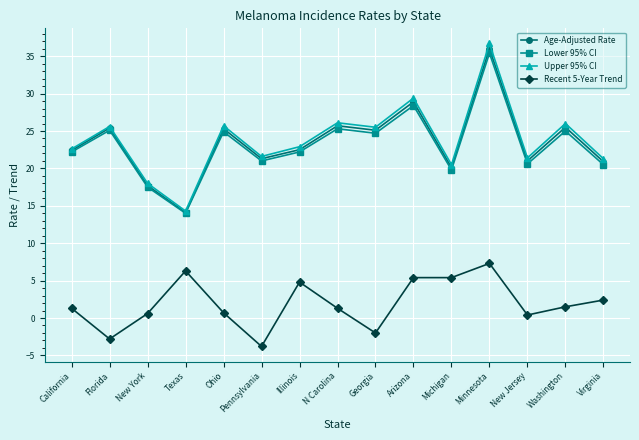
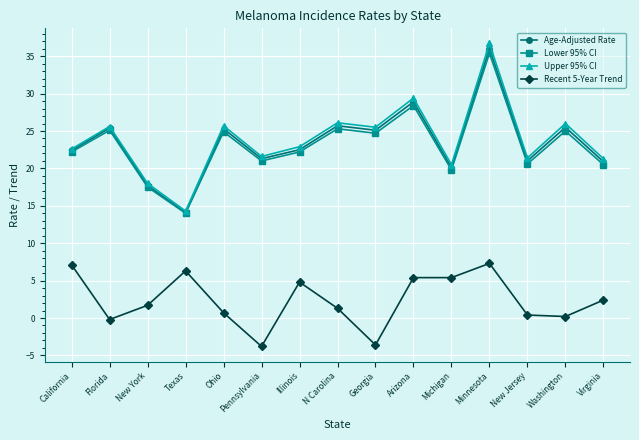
Recent 5-Year Trend, California: 1 -> 7
Recent 5-Year Trend, Florida: -3 -> 0
Recent 5-Year Trend, New York: 1 -> 2
Recent 5-Year Trend, Georgia: -2 -> -4
Recent 5-Year Trend, Washington: 2 -> 0
